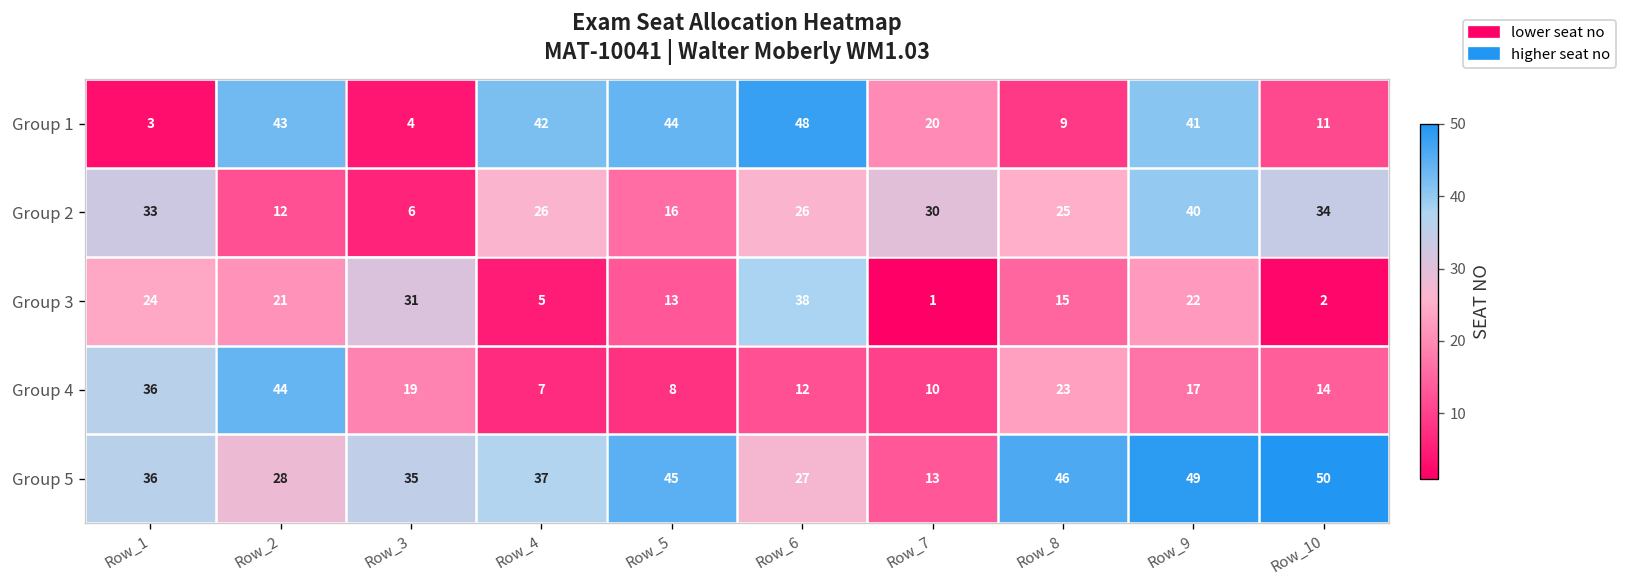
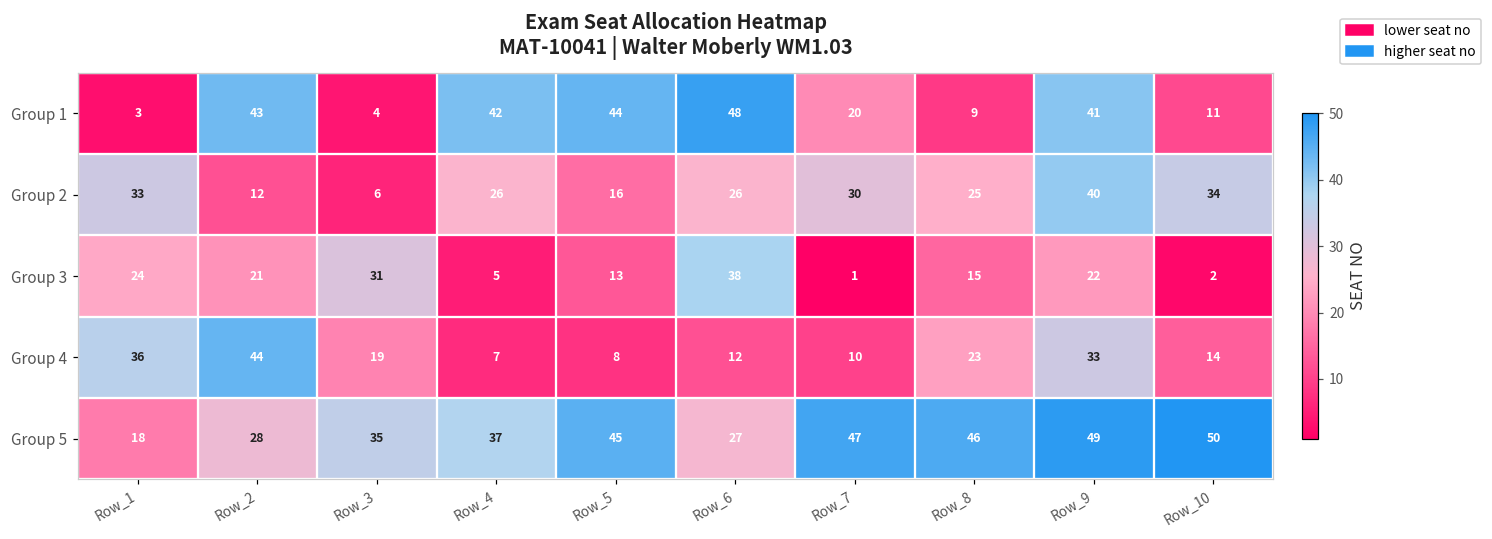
Group 4, Row_9: 17 -> 33
Group 5, Row_1: 36 -> 18
Group 5, Row_7: 13 -> 47
